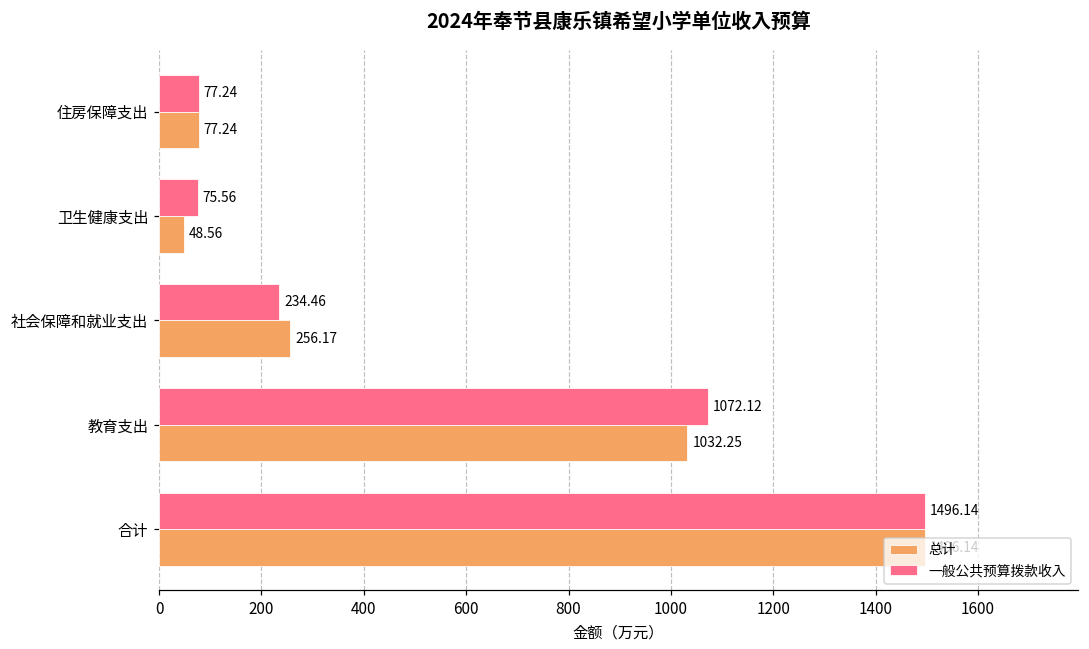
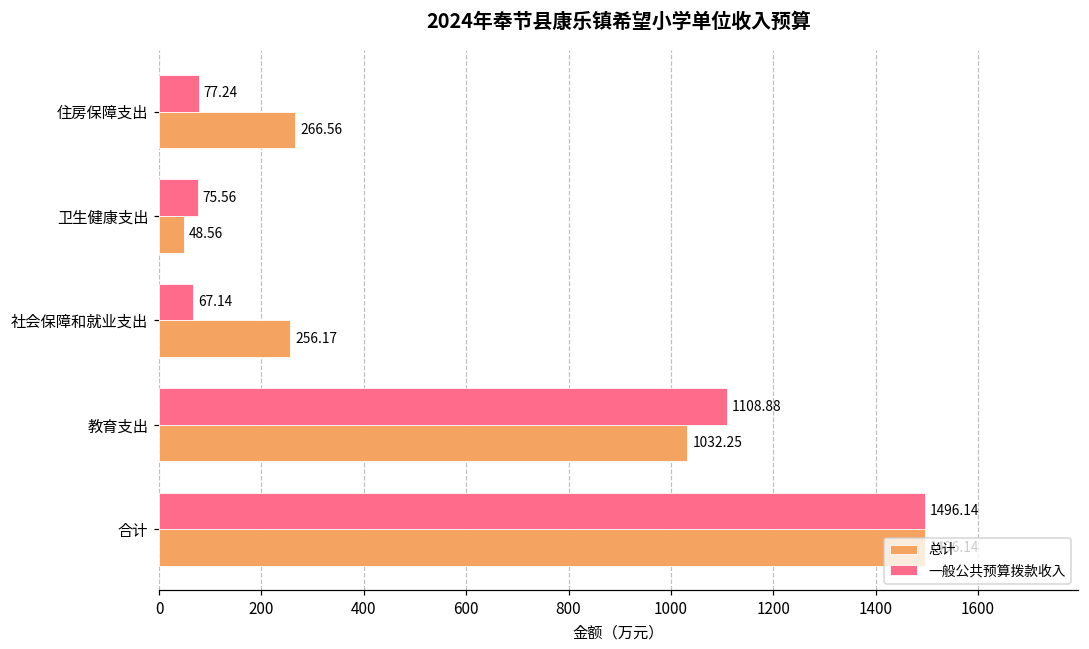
总计, 住房保障支出: 77.24 -> 266.56
一般公共预算拨款收入, 社会保障和就业支出: 234.46 -> 67.14
一般公共预算拨款收入, 教育支出: 1072.12 -> 1108.88
